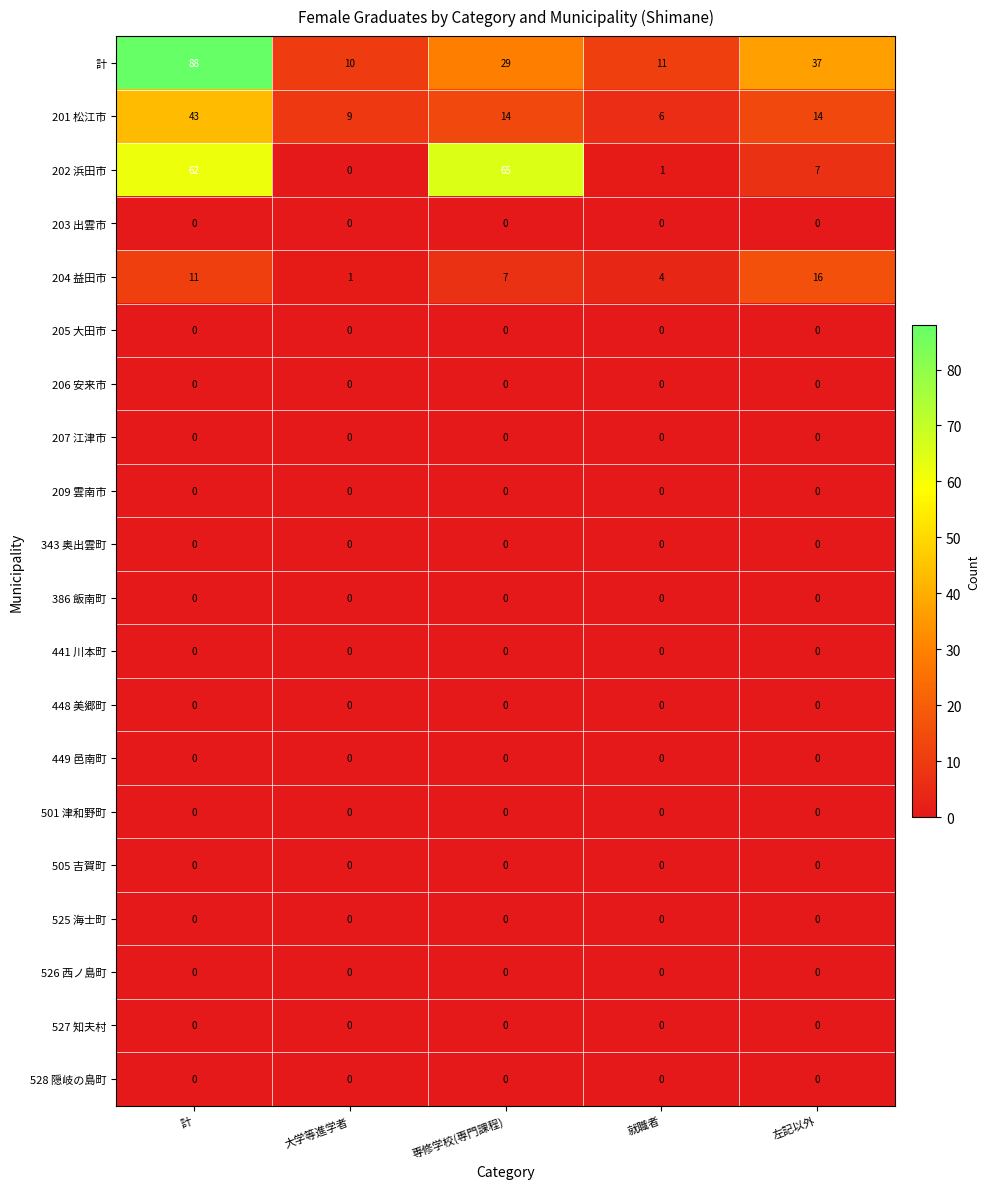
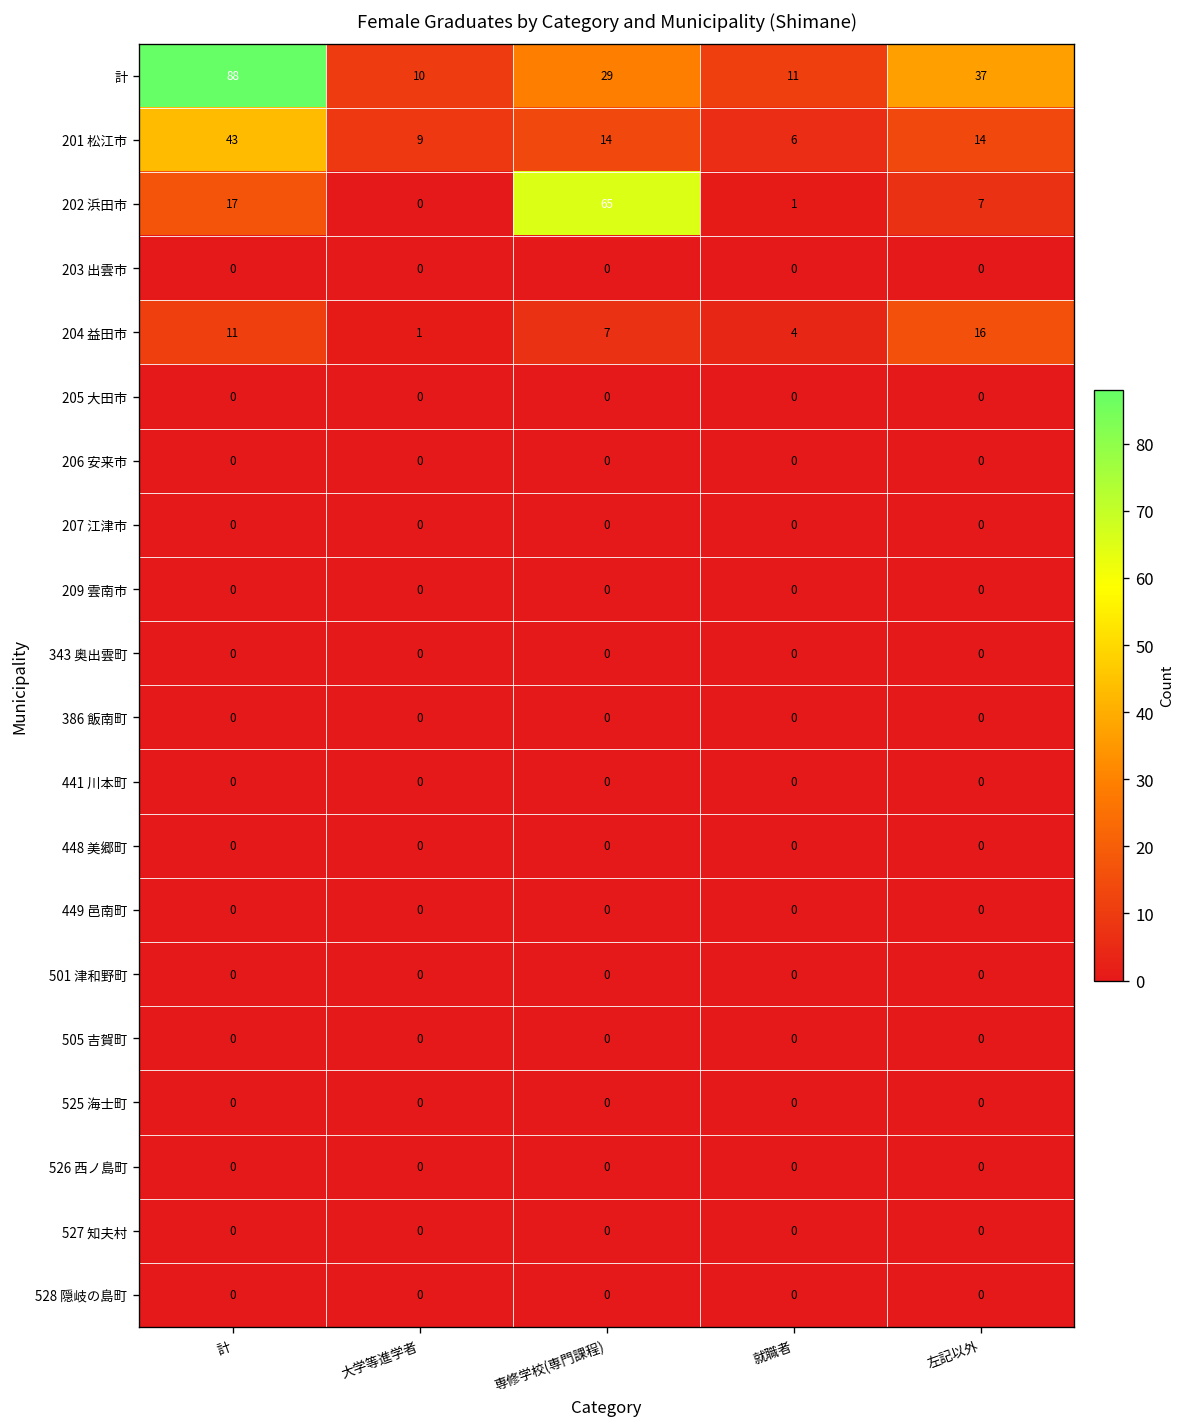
202 浜田市, 計: 62 -> 17
